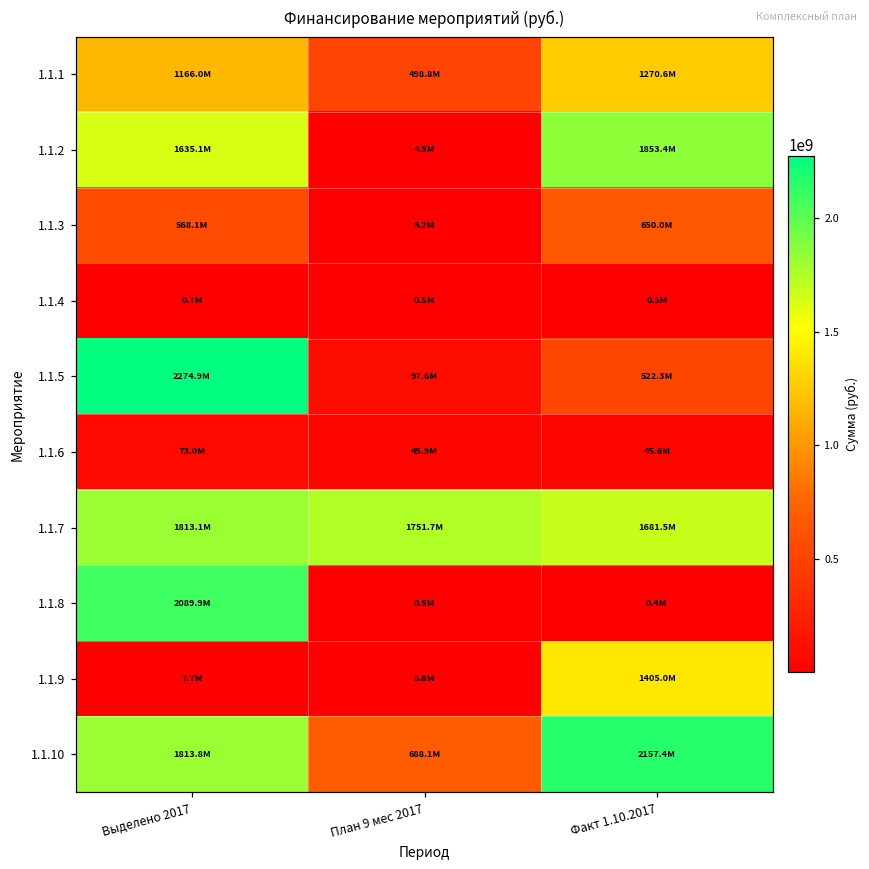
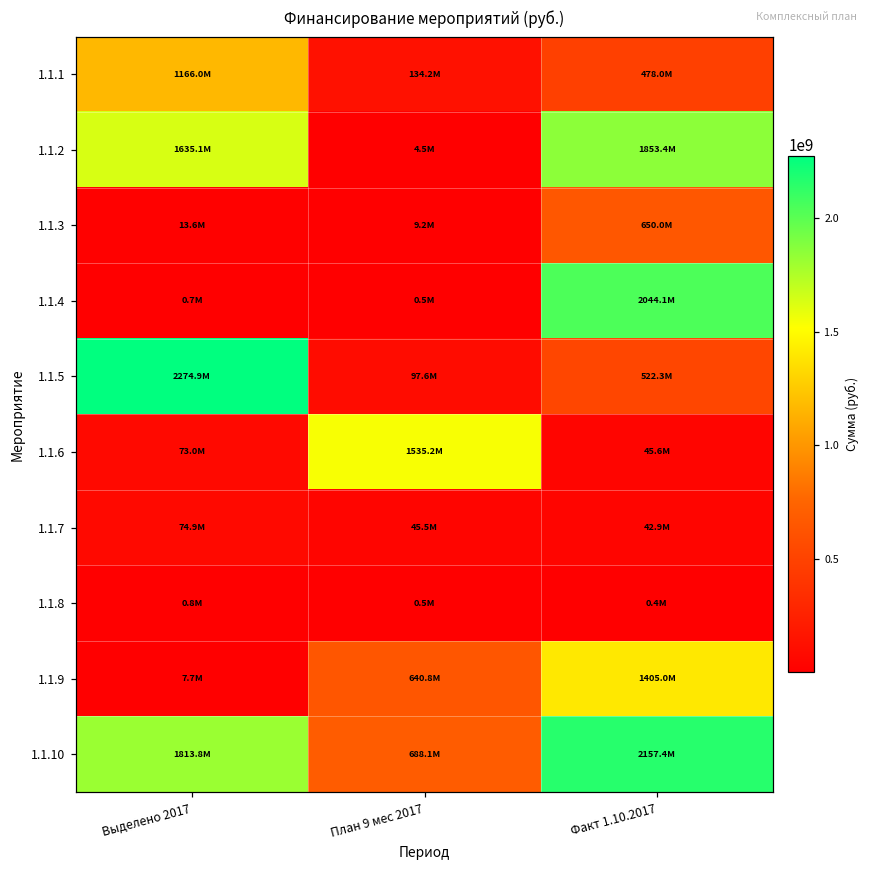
1.1.1, План 9 мес 2017: 498.8M -> 134.2M
1.1.1, Факт 1.10.2017: 1270.6M -> 478.0M
1.1.3, Выделено 2017: 568.1M -> 13.6M
1.1.4, Факт 1.10.2017: 0.5M -> 2044.1M
1.1.6, План 9 мес 2017: 45.9M -> 1535.2M
1.1.7, Выделено 2017: 1813.1M -> 74.9M
1.1.7, План 9 мес 2017: 1751.7M -> 45.5M
1.1.7, Факт 1.10.2017: 1681.5M -> 42.9M
1.1.8, Выделено 2017: 2089.9M -> 0.8M
1.1.9, План 9 мес 2017: 5.8M -> 640.8M
